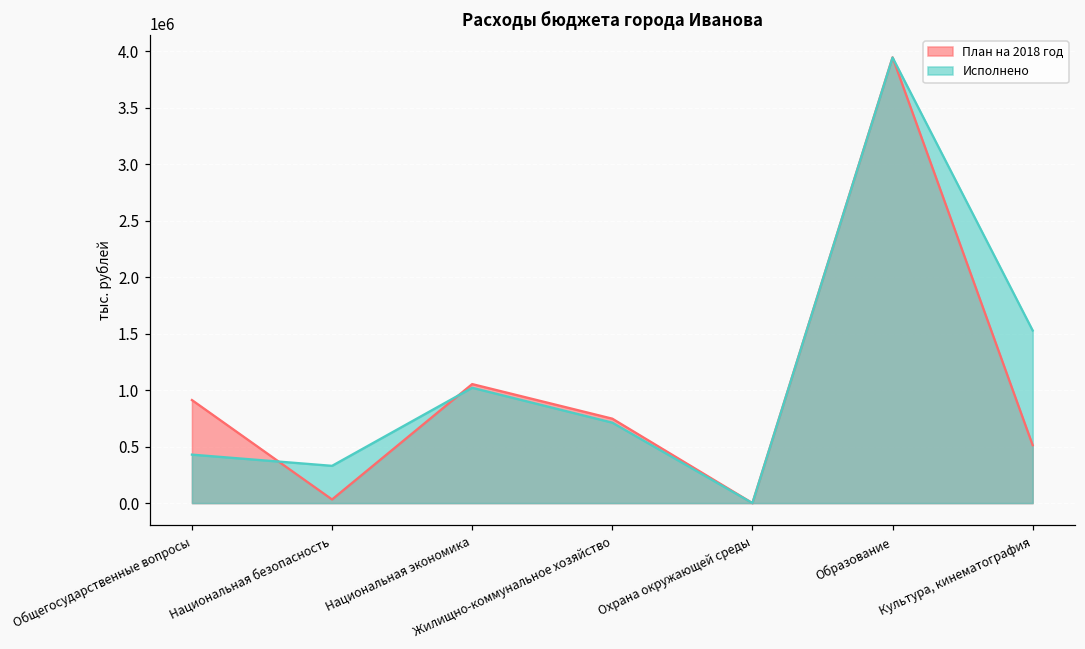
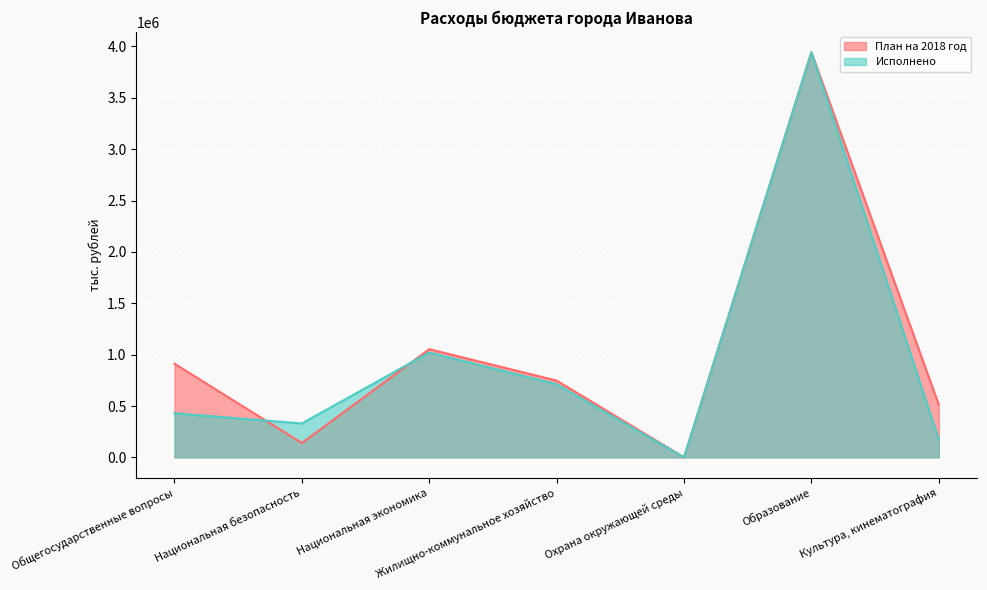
План на 2018 год, Национальная безопасность: 30000 -> 140000
Исполнено, Культура, кинематография: 1530000 -> 170000
